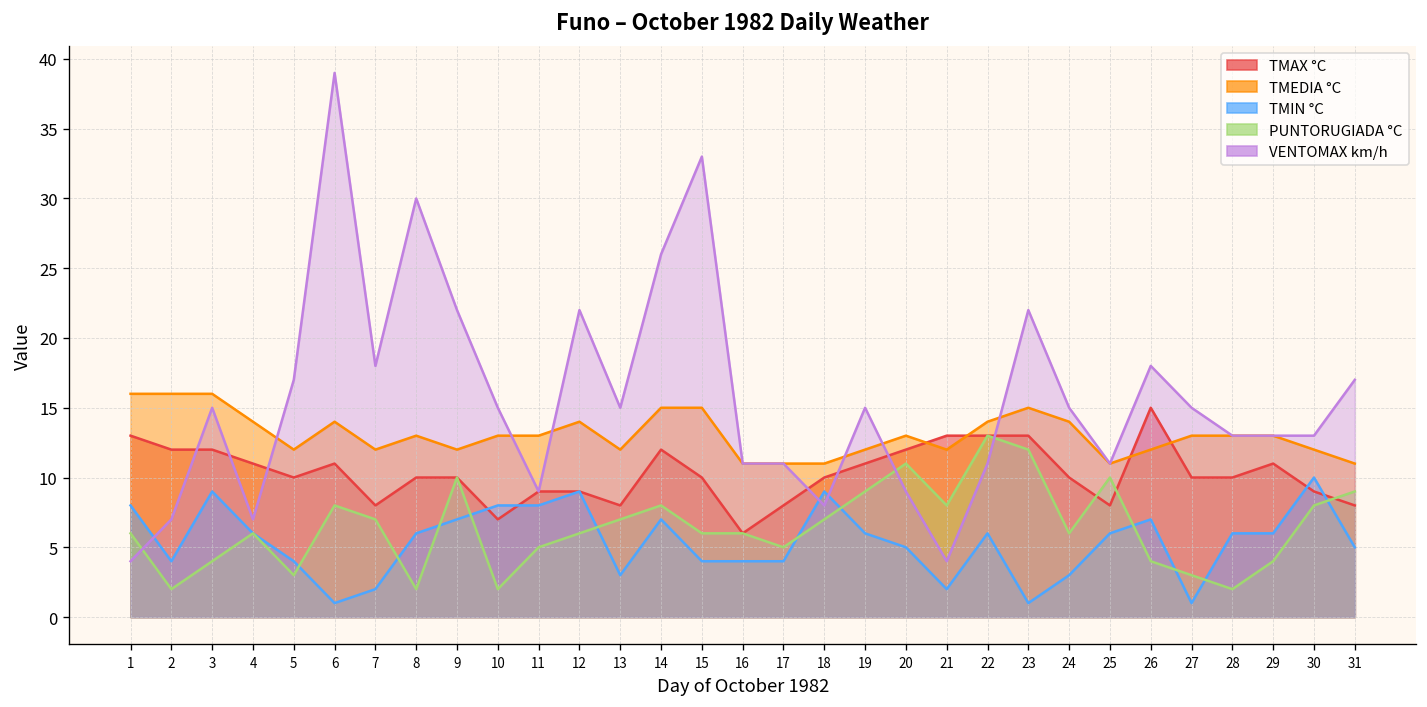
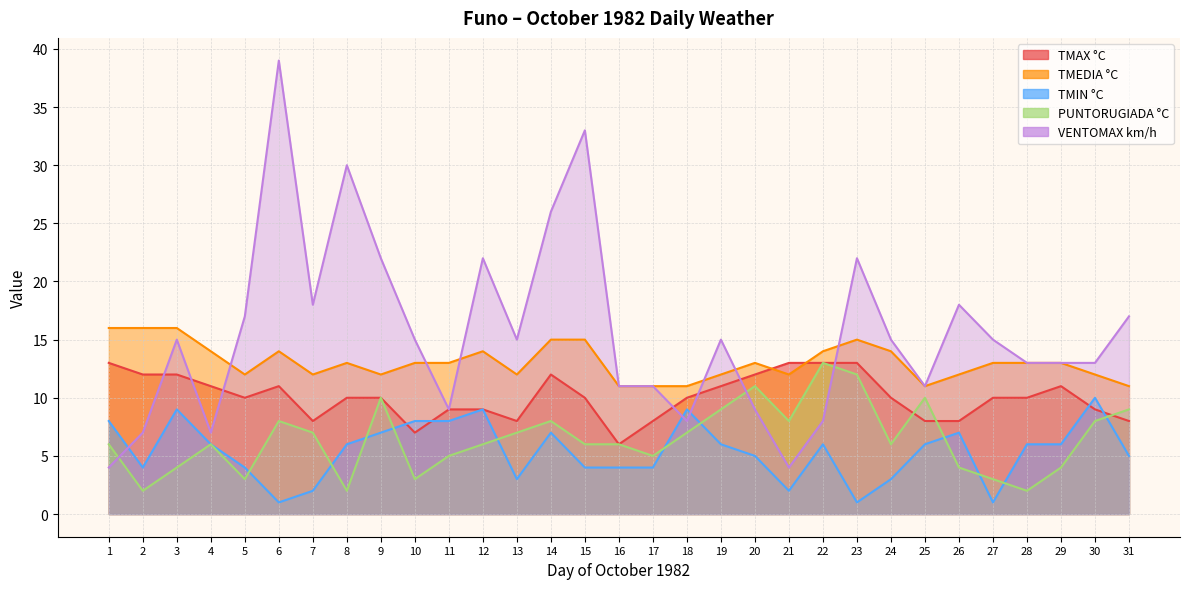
PUNTORUGIADA °C, 10: 2 -> 3
VENTOMAX km/h, 22: 11 -> 8
TMAX °C, 26: 15 -> 8
